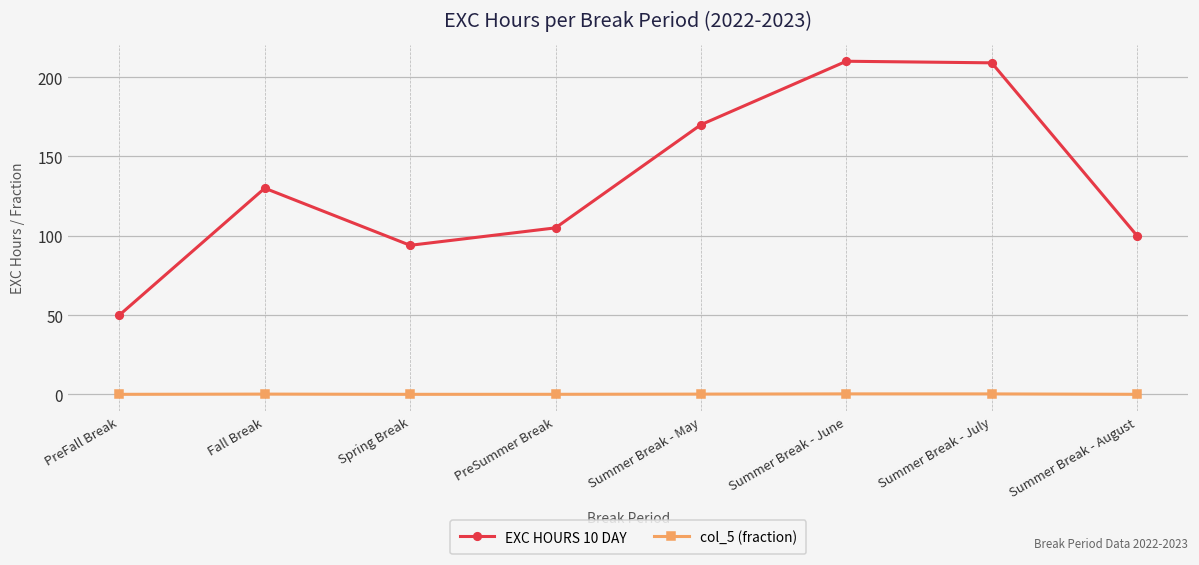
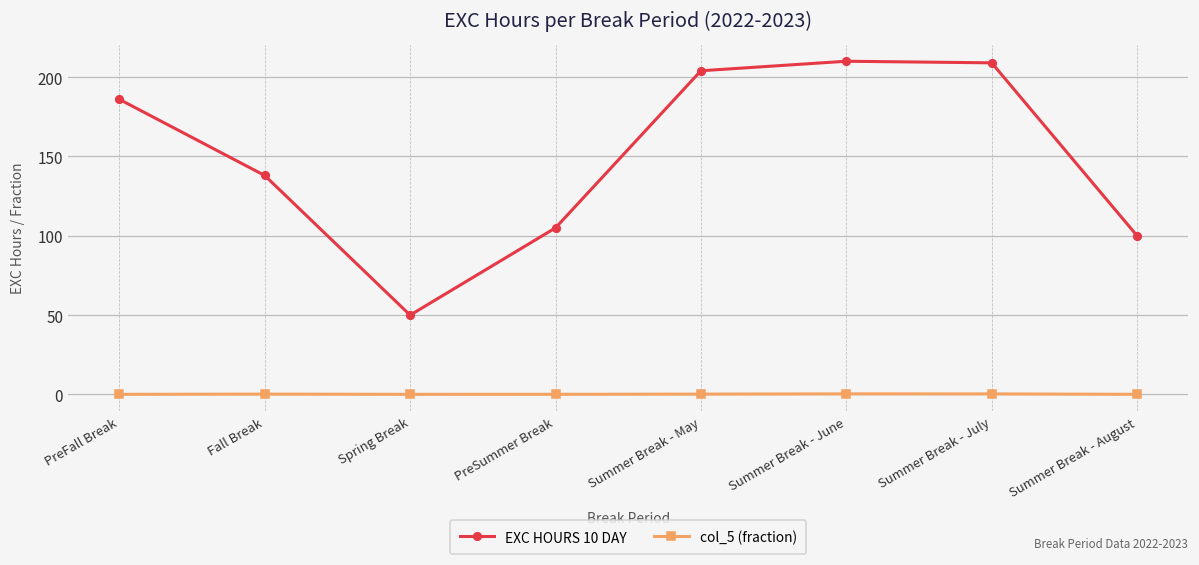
EXC HOURS 10 DAY, PreFall Break: 50 -> 186
EXC HOURS 10 DAY, Fall Break: 130 -> 138
EXC HOURS 10 DAY, Spring Break: 94 -> 50
EXC HOURS 10 DAY, Summer Break - May: 170 -> 204
